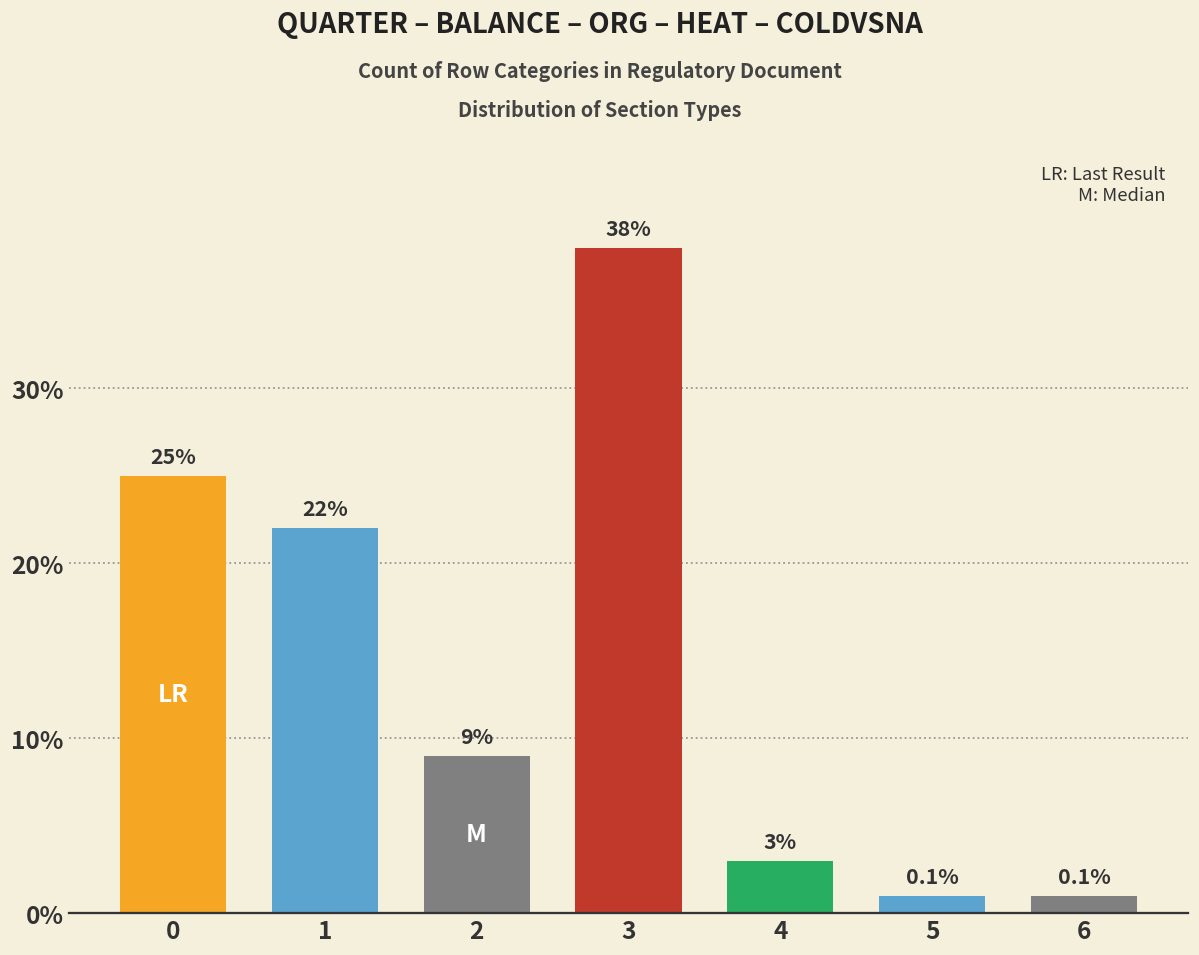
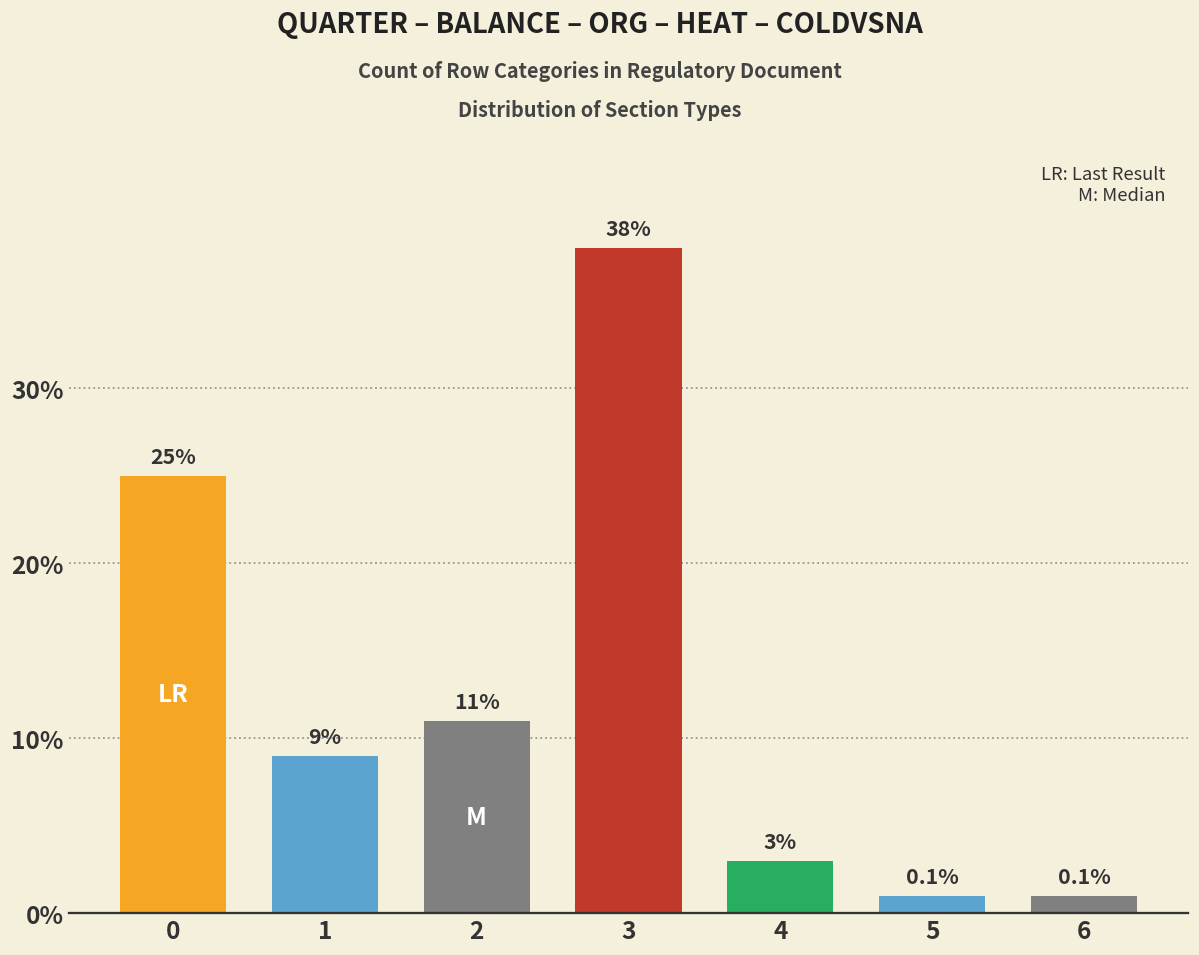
1: 22% -> 9%
2: 9% -> 11%
